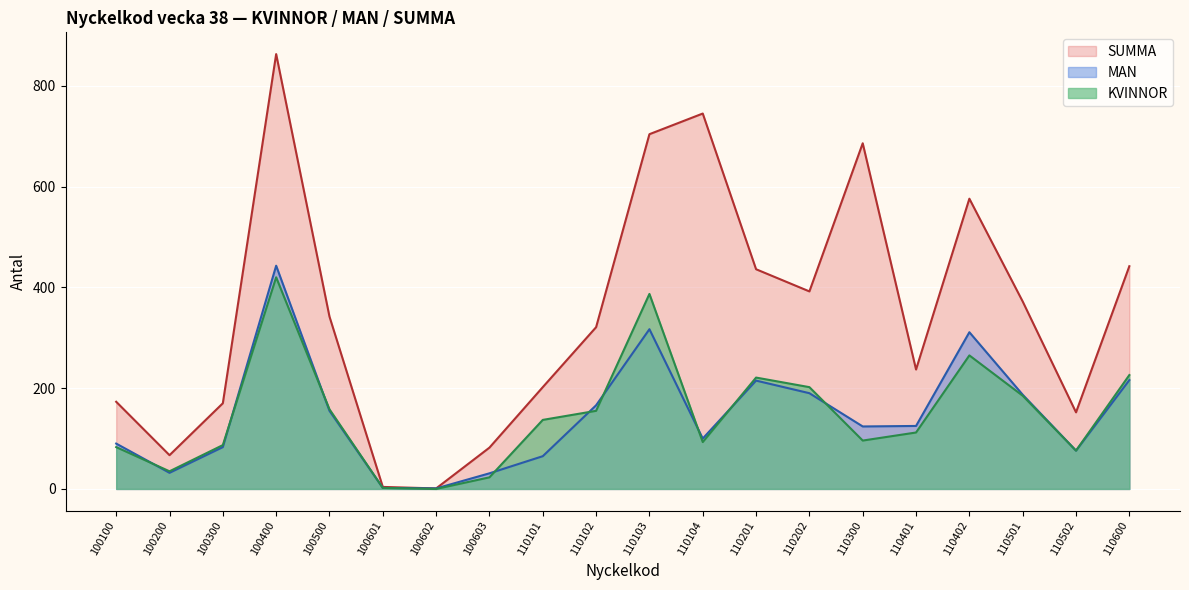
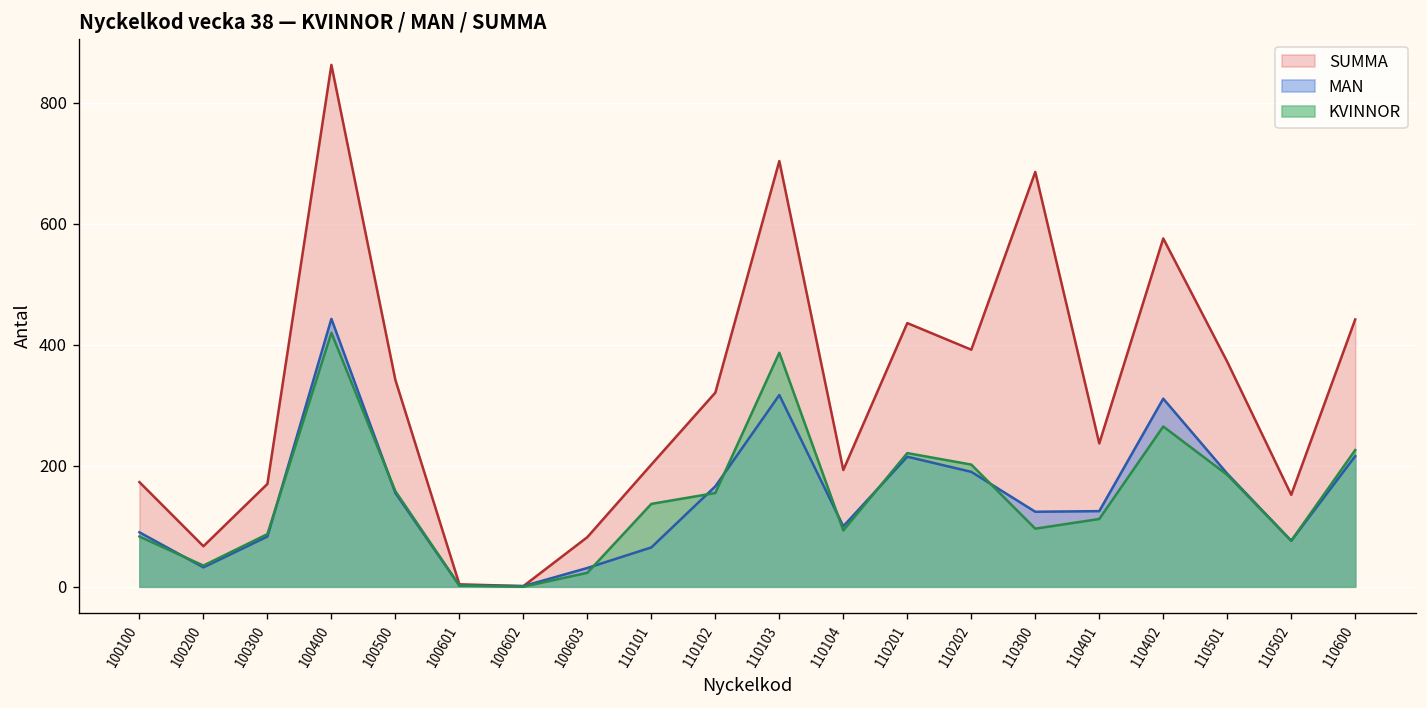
SUMMA, 110104: 750 -> 190
